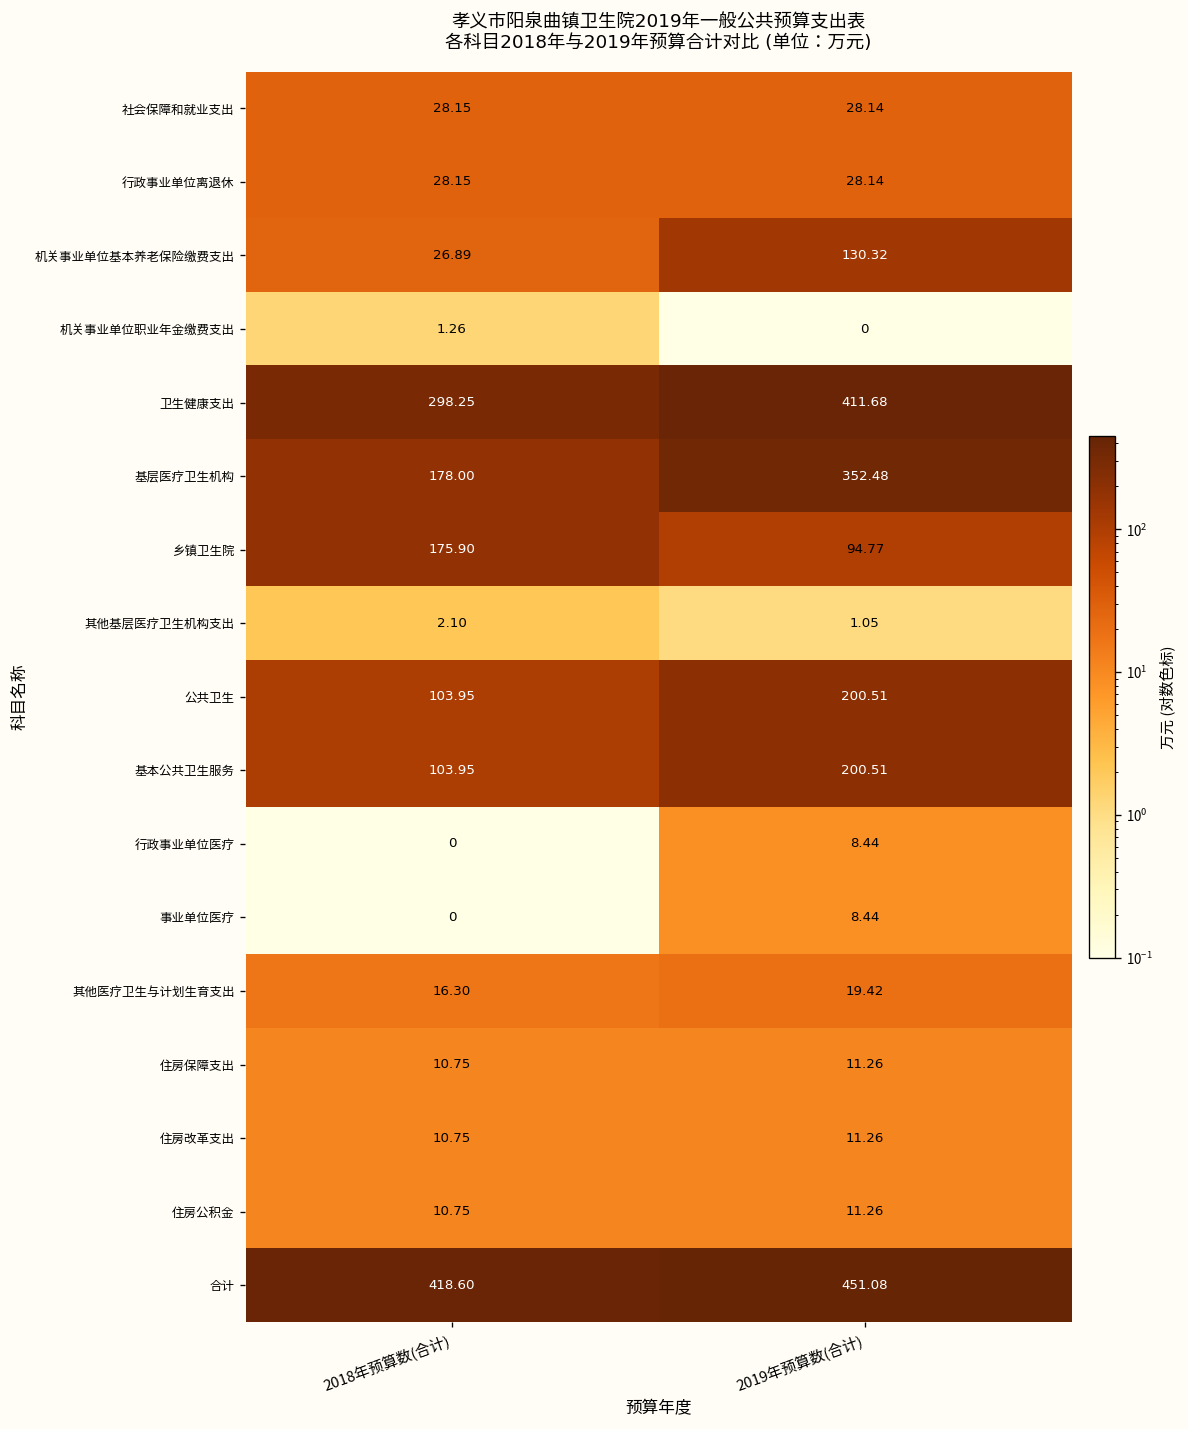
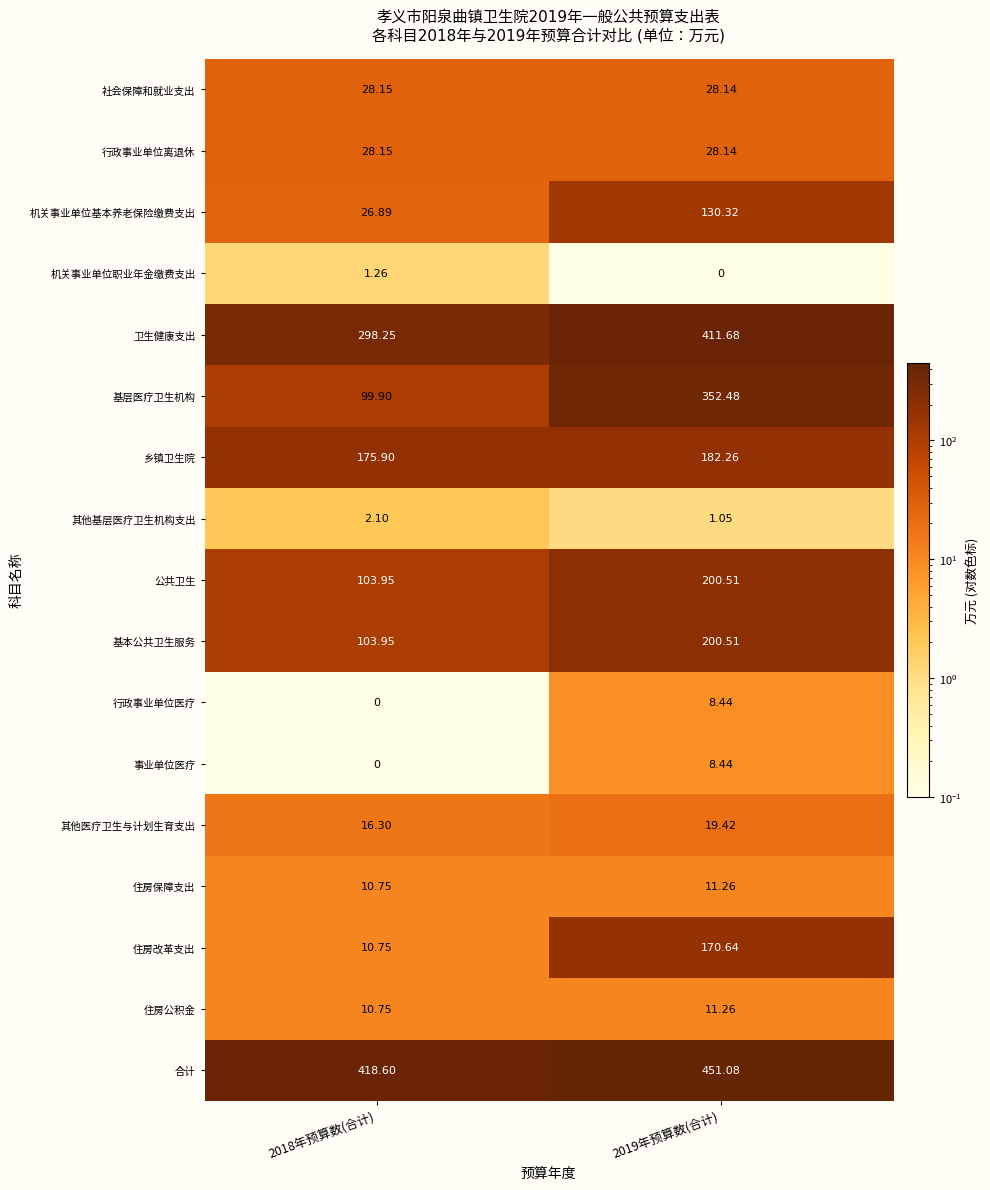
基层医疗卫生机构, 2018年预算数(合计): 178.00 -> 99.90
乡镇卫生院, 2019年预算数(合计): 94.77 -> 182.26
住房改革支出, 2019年预算数(合计): 11.26 -> 170.64
